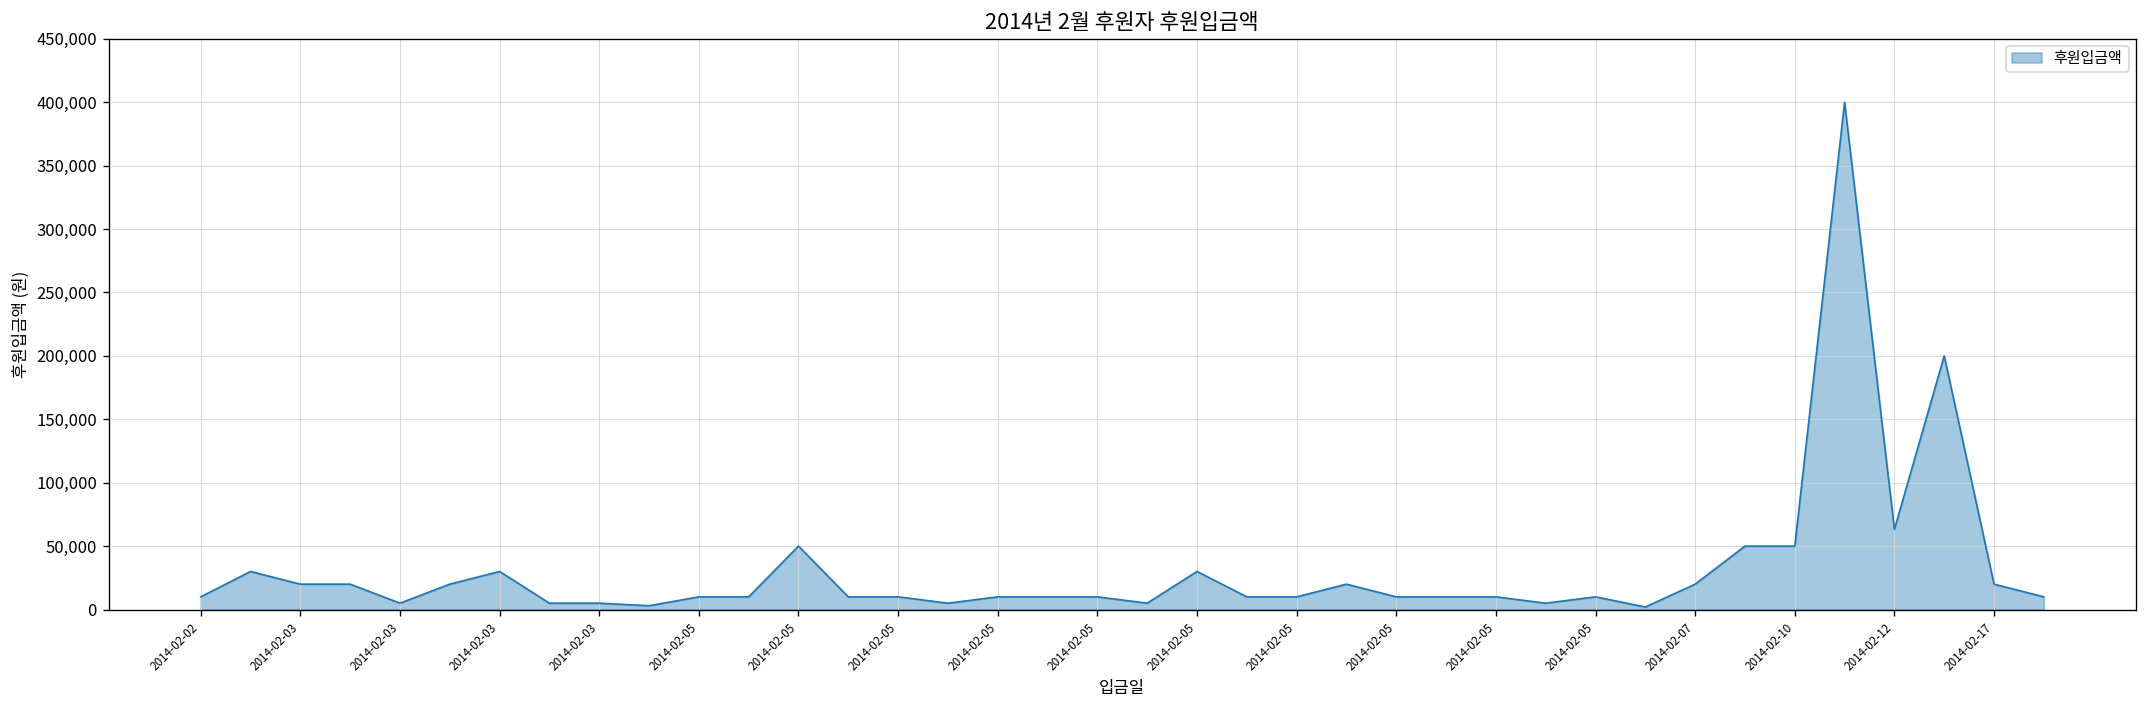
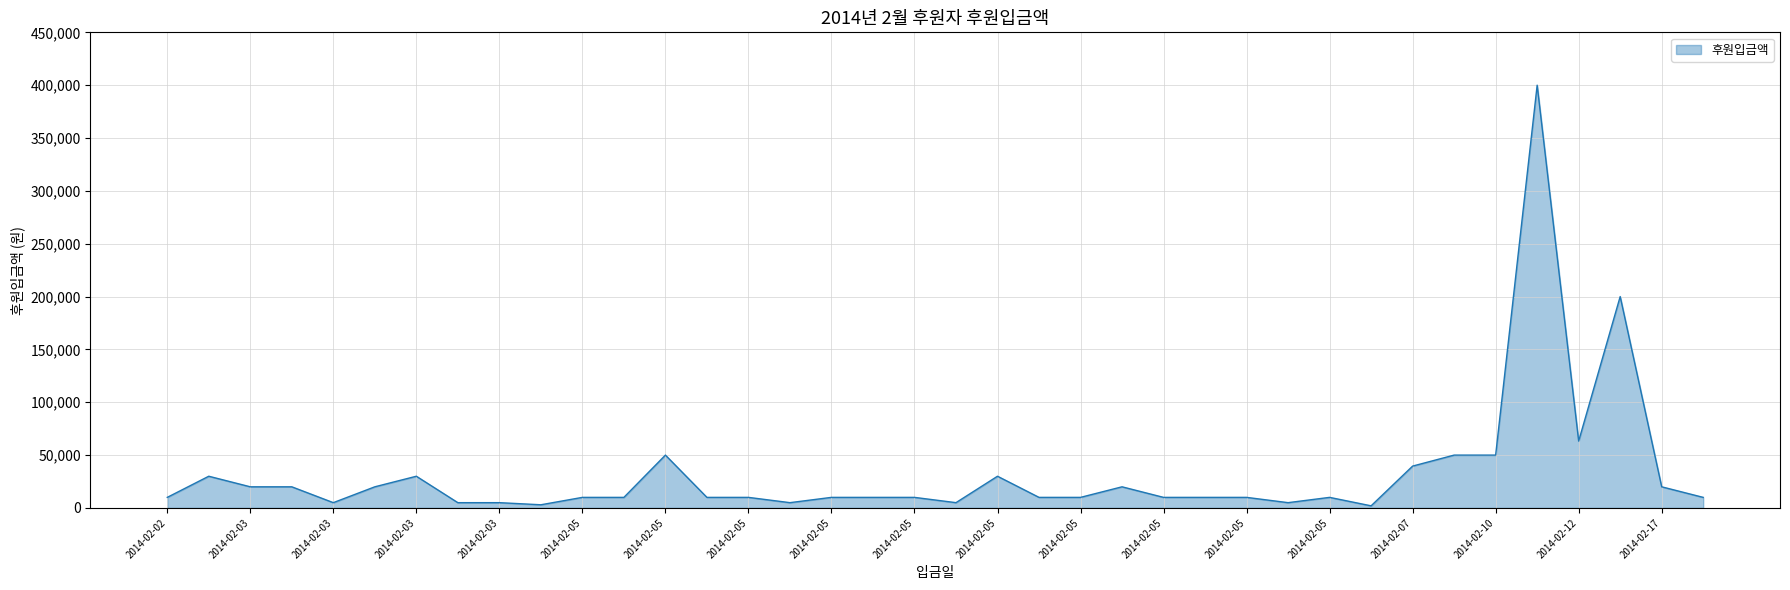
2014-02-07: 20,000 -> 40,000
